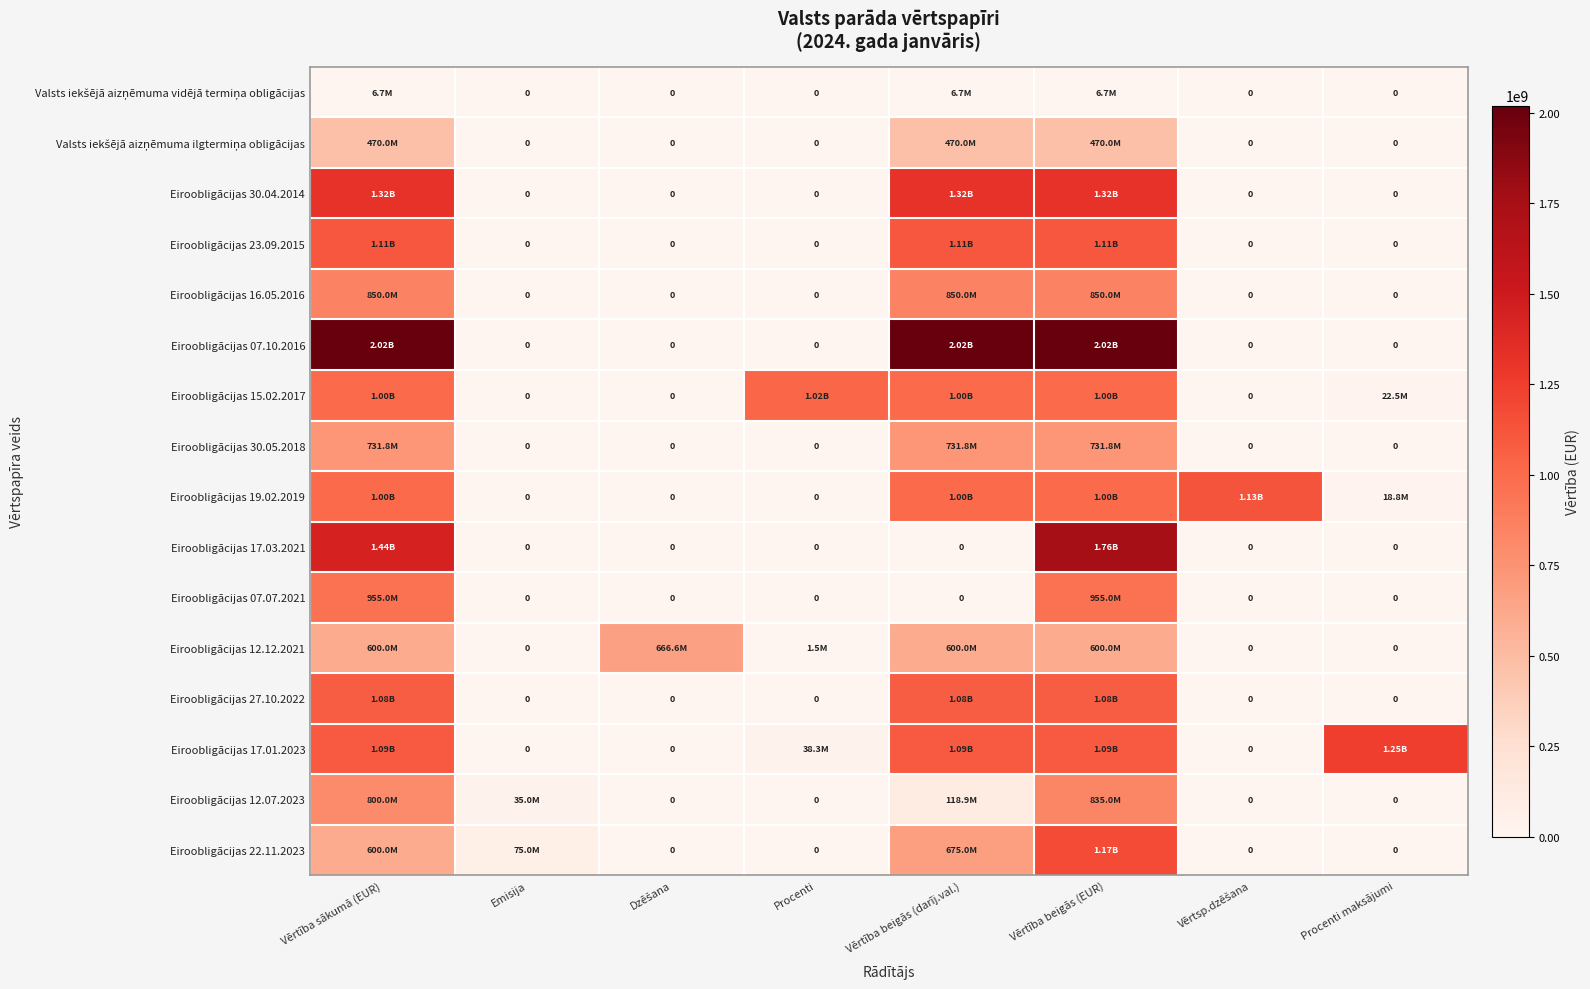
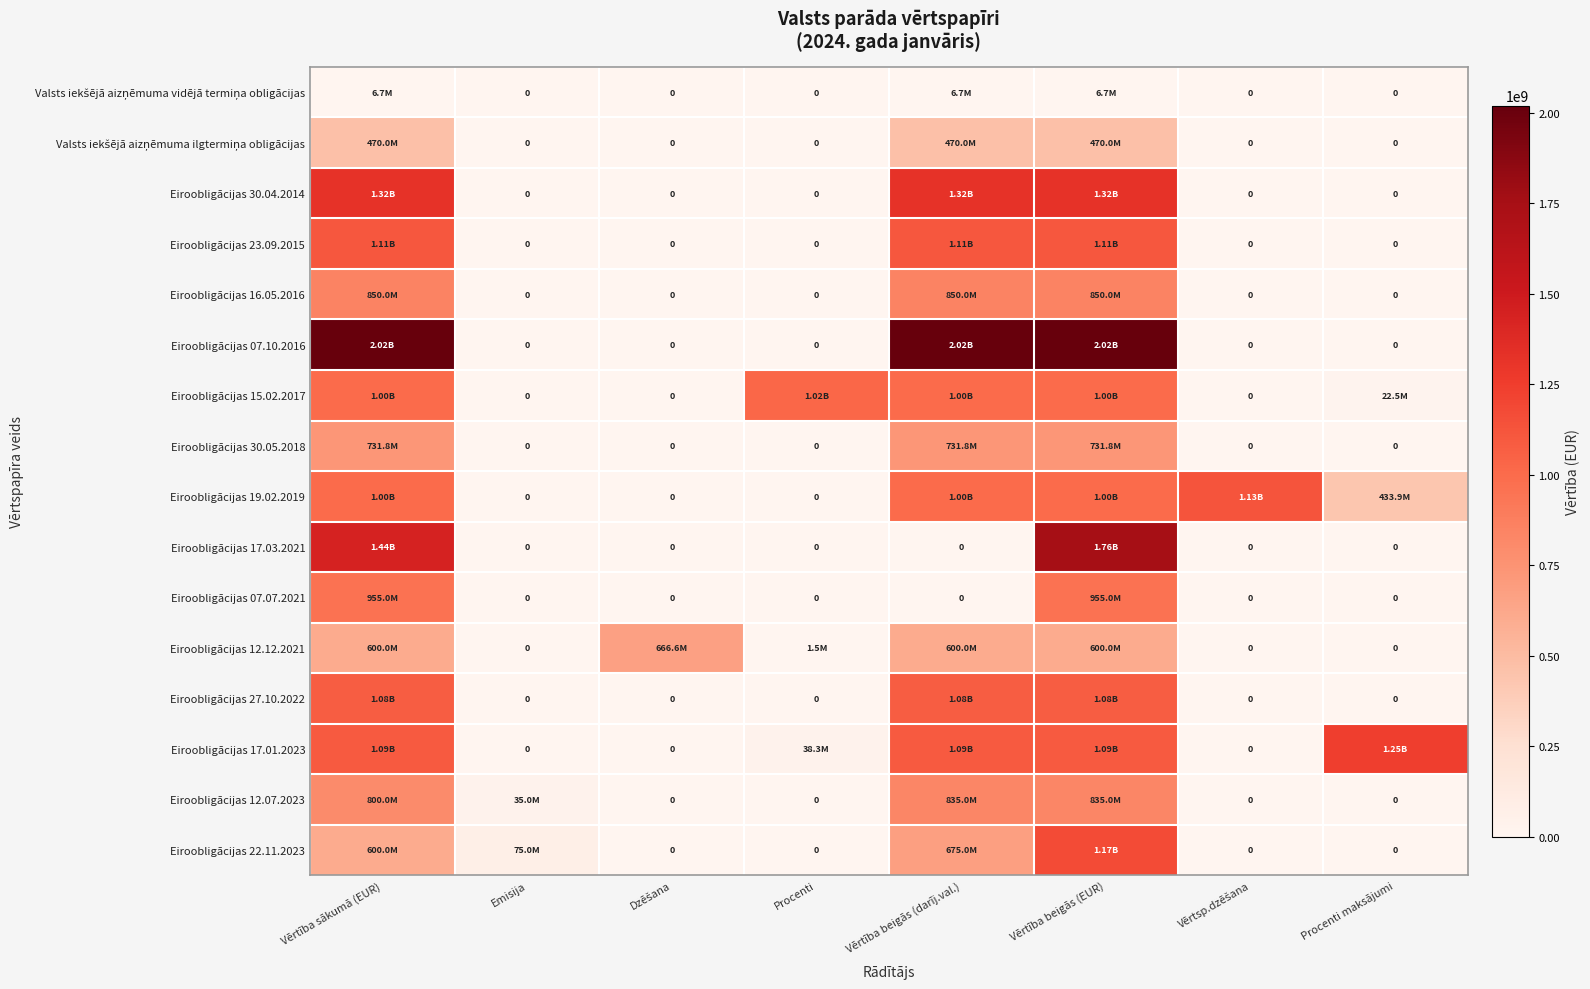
Eiroobligācijas 19.02.2019, Procenti maksājumi: 18.8M -> 433.9M
Eiroobligācijas 12.07.2023, Vērtība beigās (darīj.val.): 118.9M -> 835.0M
